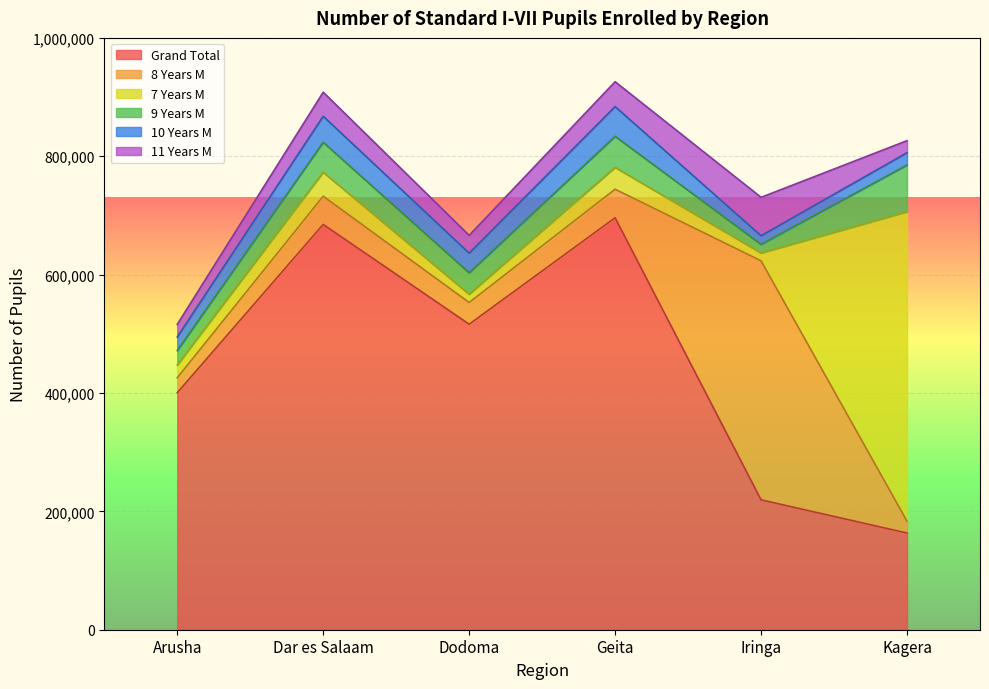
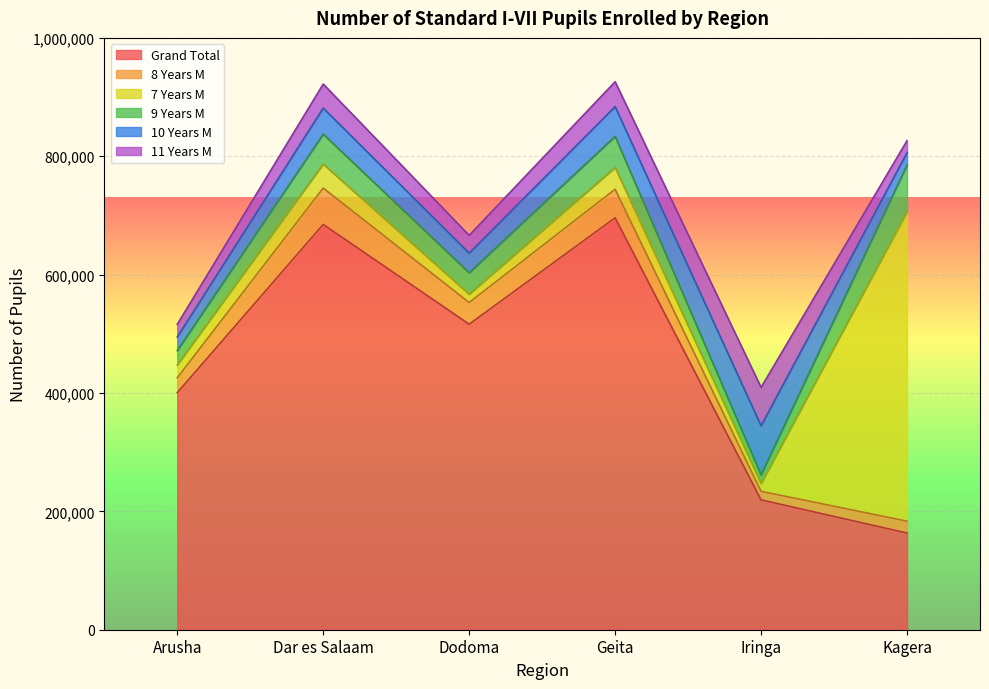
8 Years M, Dar es Salaam: 50,000 -> 60,000
8 Years M, Iringa: 400,000 -> 10,000
10 Years M, Iringa: 10,000 -> 80,000
